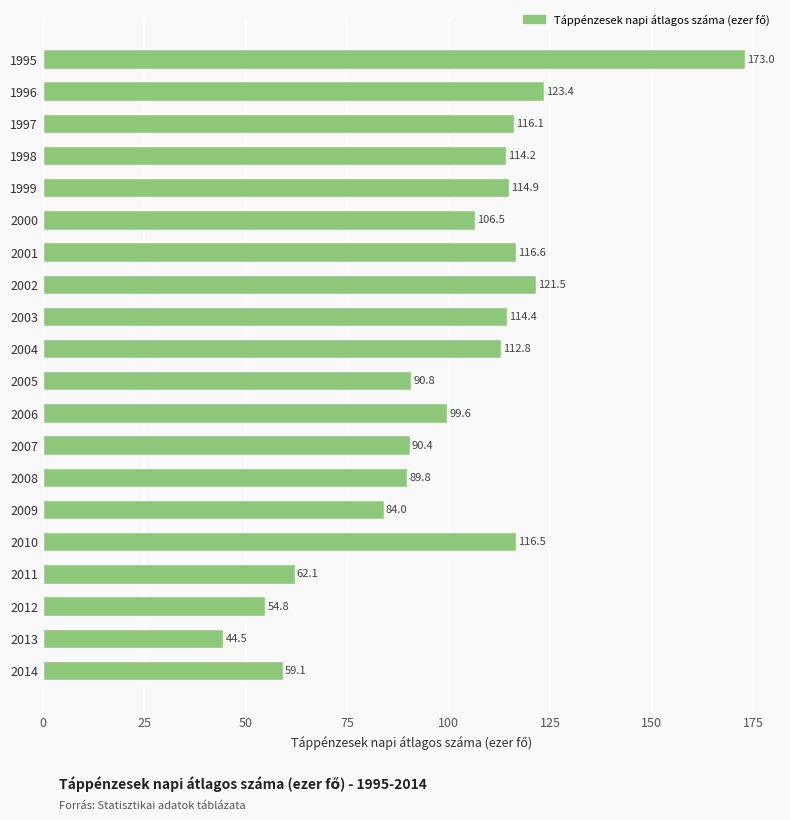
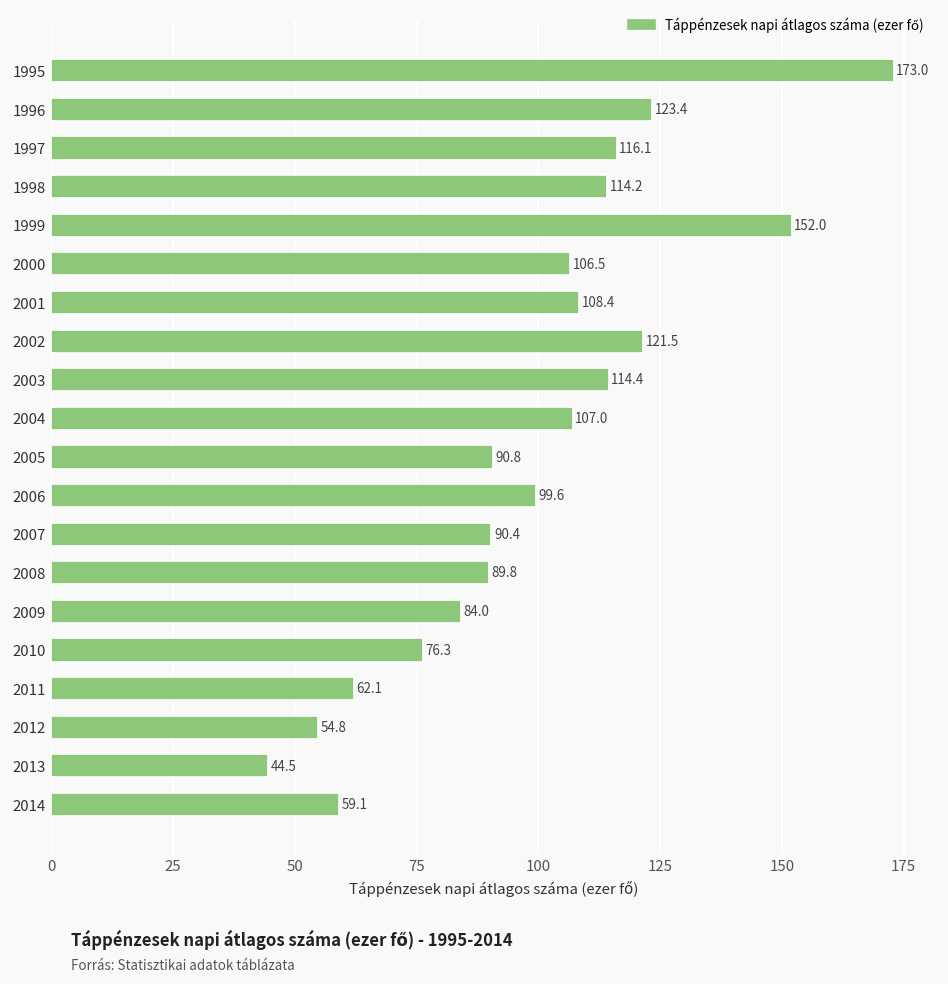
1999: 114.9 -> 152.0
2001: 116.6 -> 108.4
2004: 112.8 -> 107.0
2010: 116.5 -> 76.3
